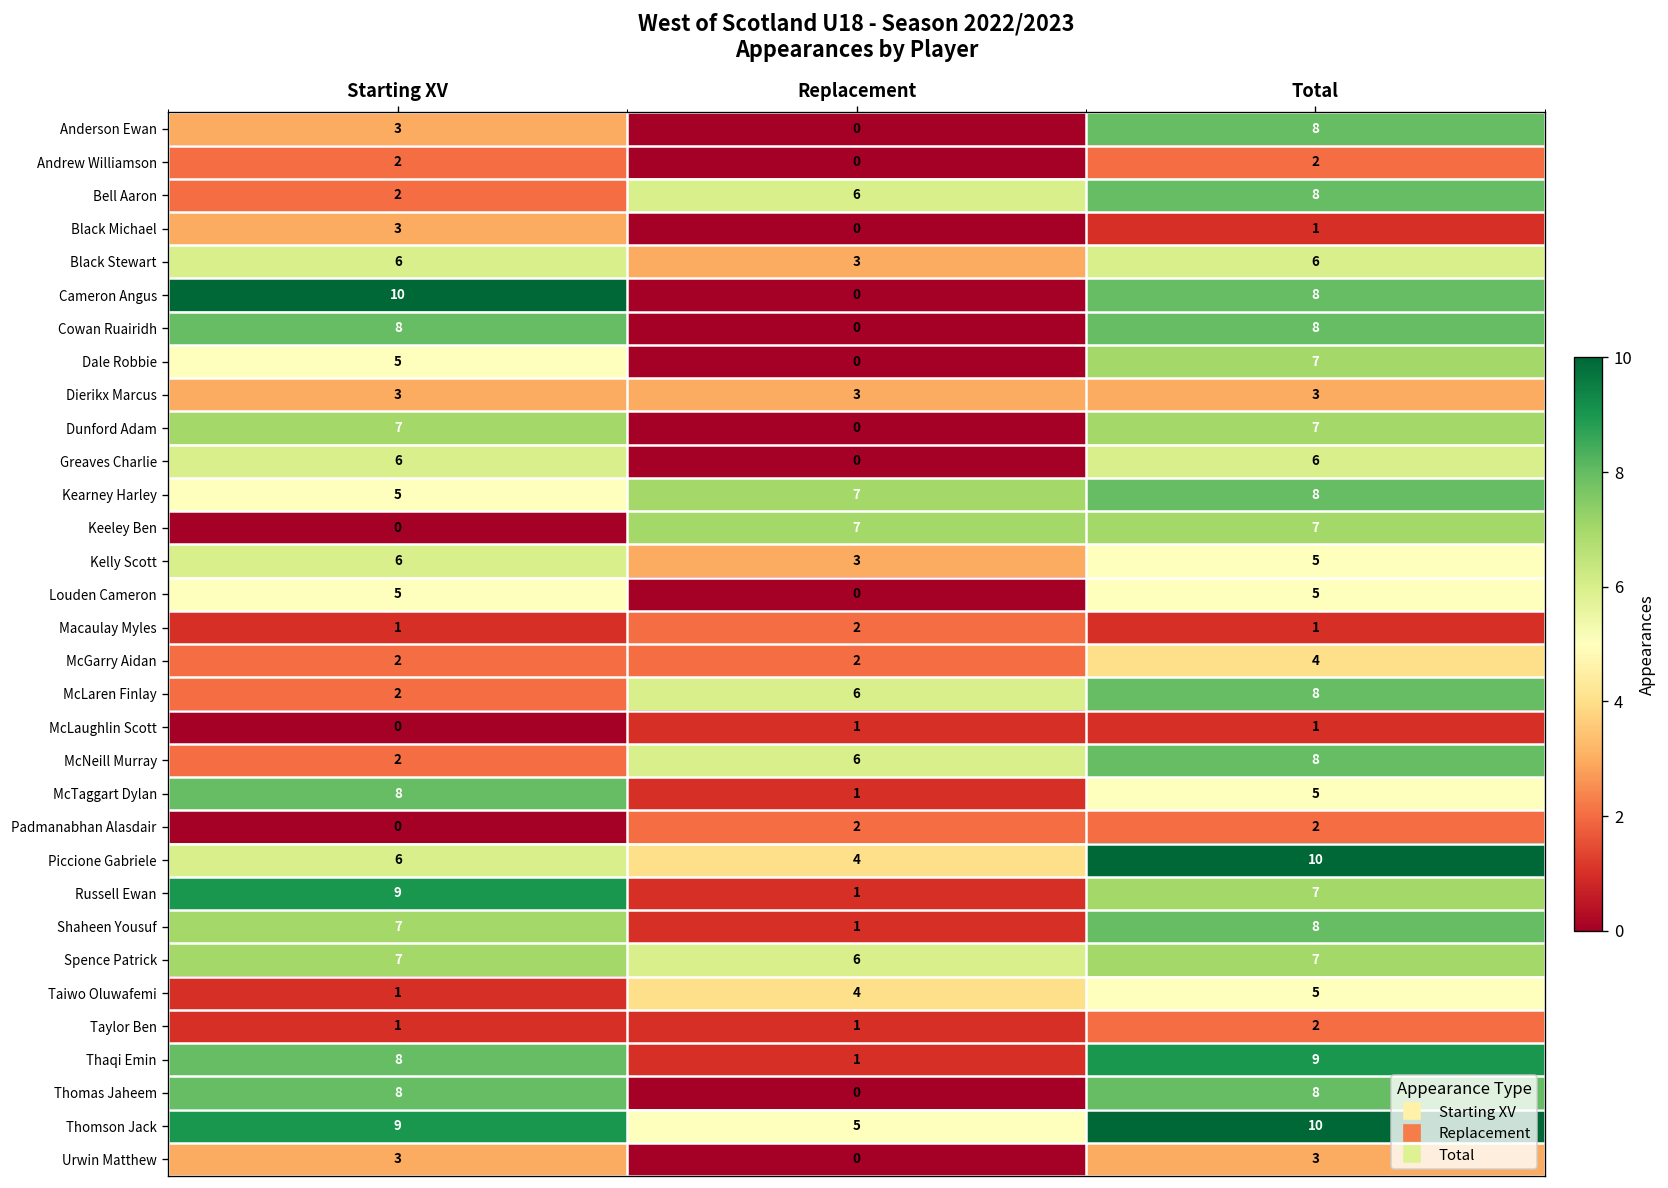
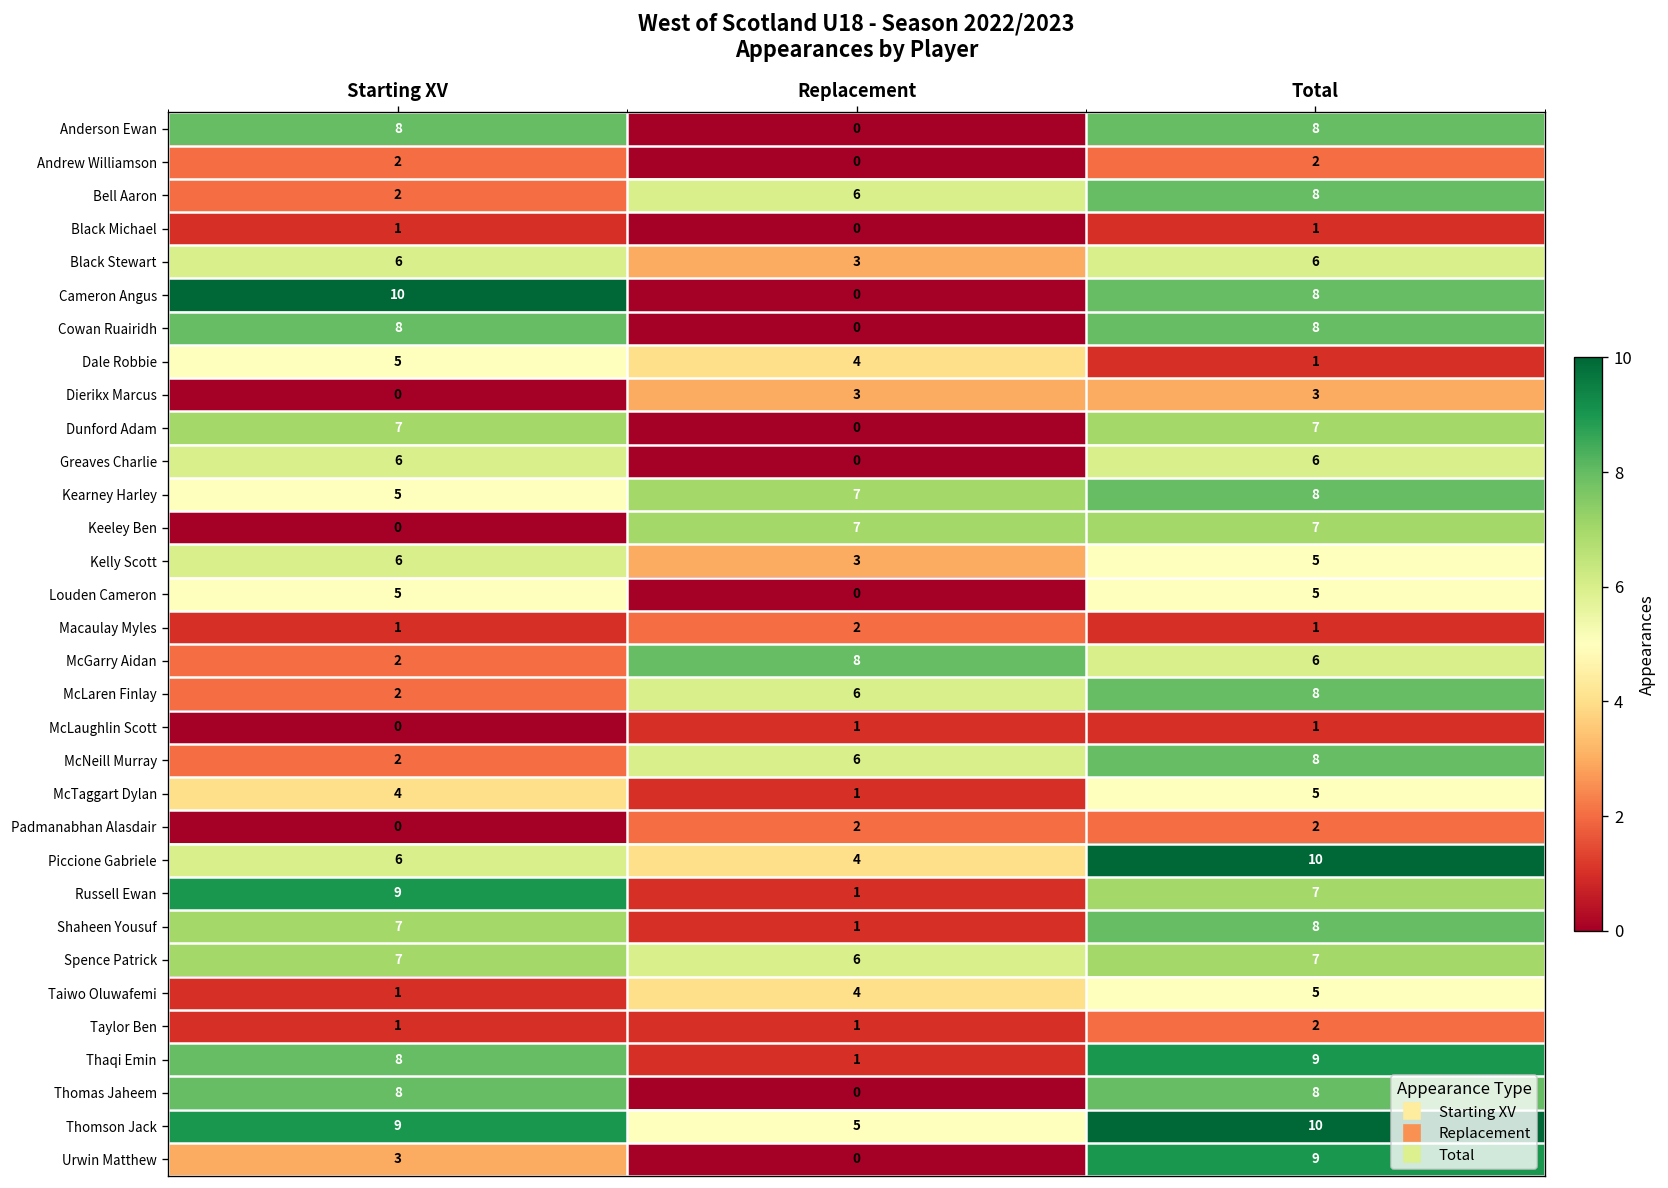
Anderson Ewan, Starting XV: 3 -> 8
Black Michael, Starting XV: 3 -> 1
Dale Robbie, Replacement: 0 -> 4
Dale Robbie, Total: 7 -> 1
Dierikx Marcus, Starting XV: 3 -> 0
McGarry Aidan, Replacement: 2 -> 8
McGarry Aidan, Total: 4 -> 6
McTaggart Dylan, Starting XV: 8 -> 4
Urwin Matthew, Total: 3 -> 9
